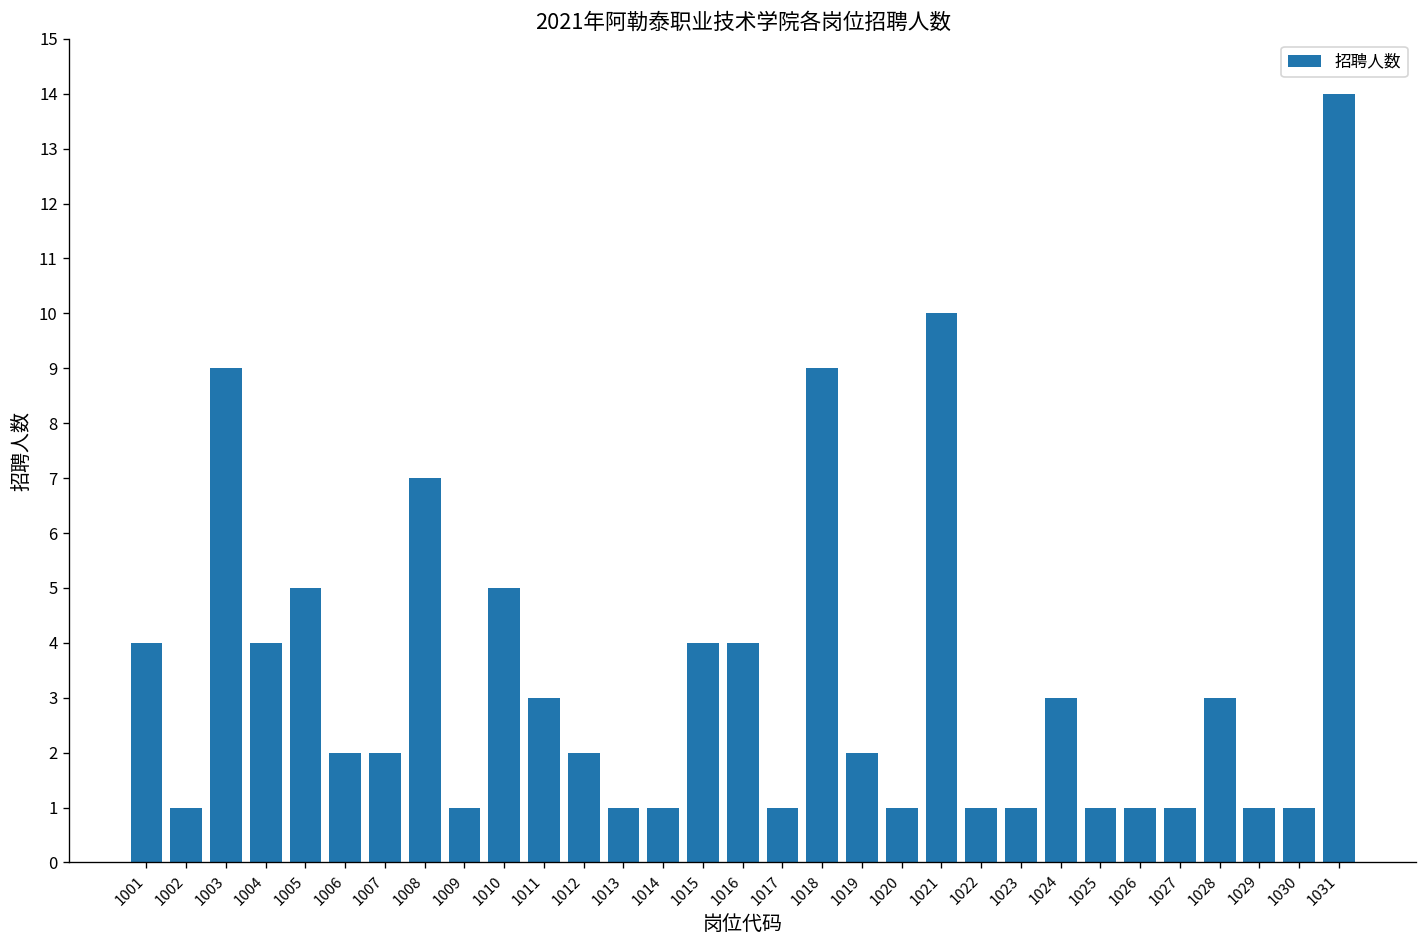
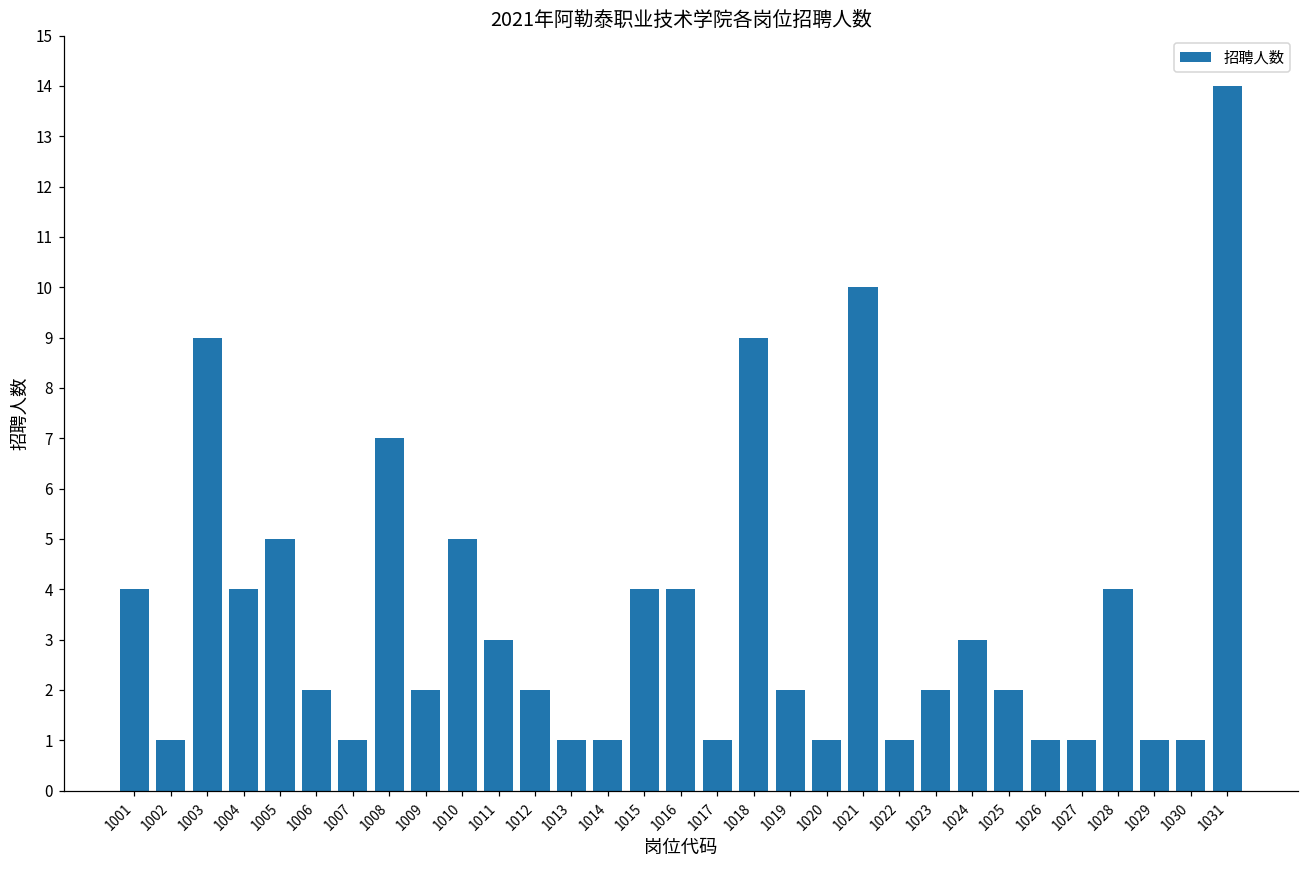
1007: 2 -> 1
1009: 1 -> 2
1023: 1 -> 2
1025: 1 -> 2
1028: 3 -> 4
